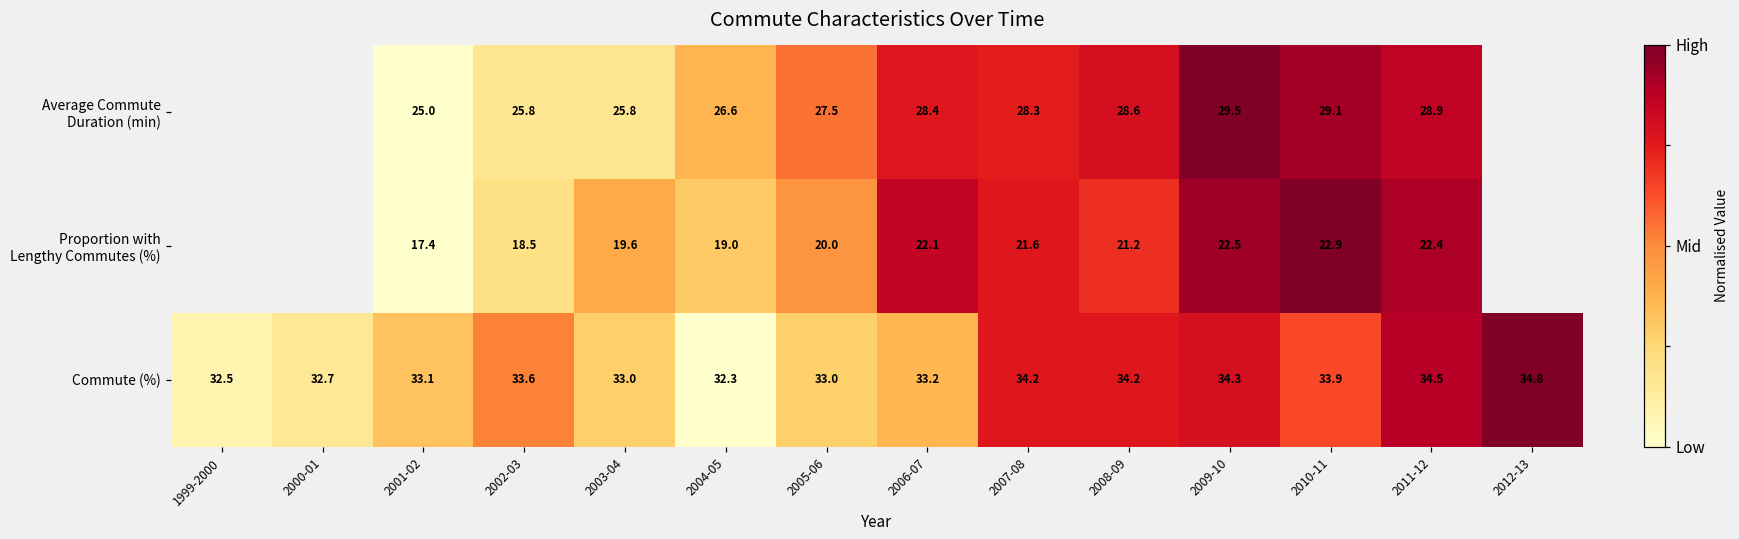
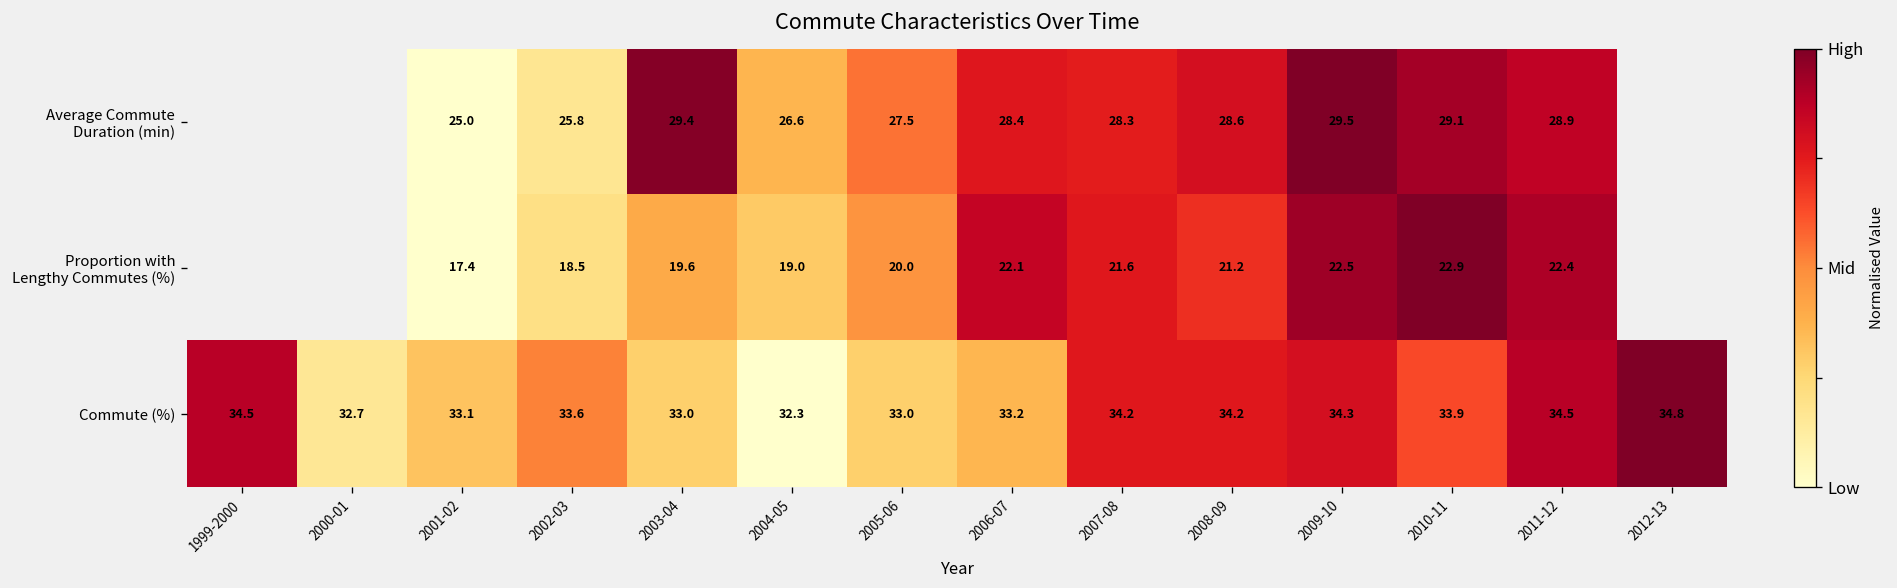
Average Commute Duration (min), 2003-04: 25.8 -> 29.4
Commute (%), 1999-2000: 32.5 -> 34.5
